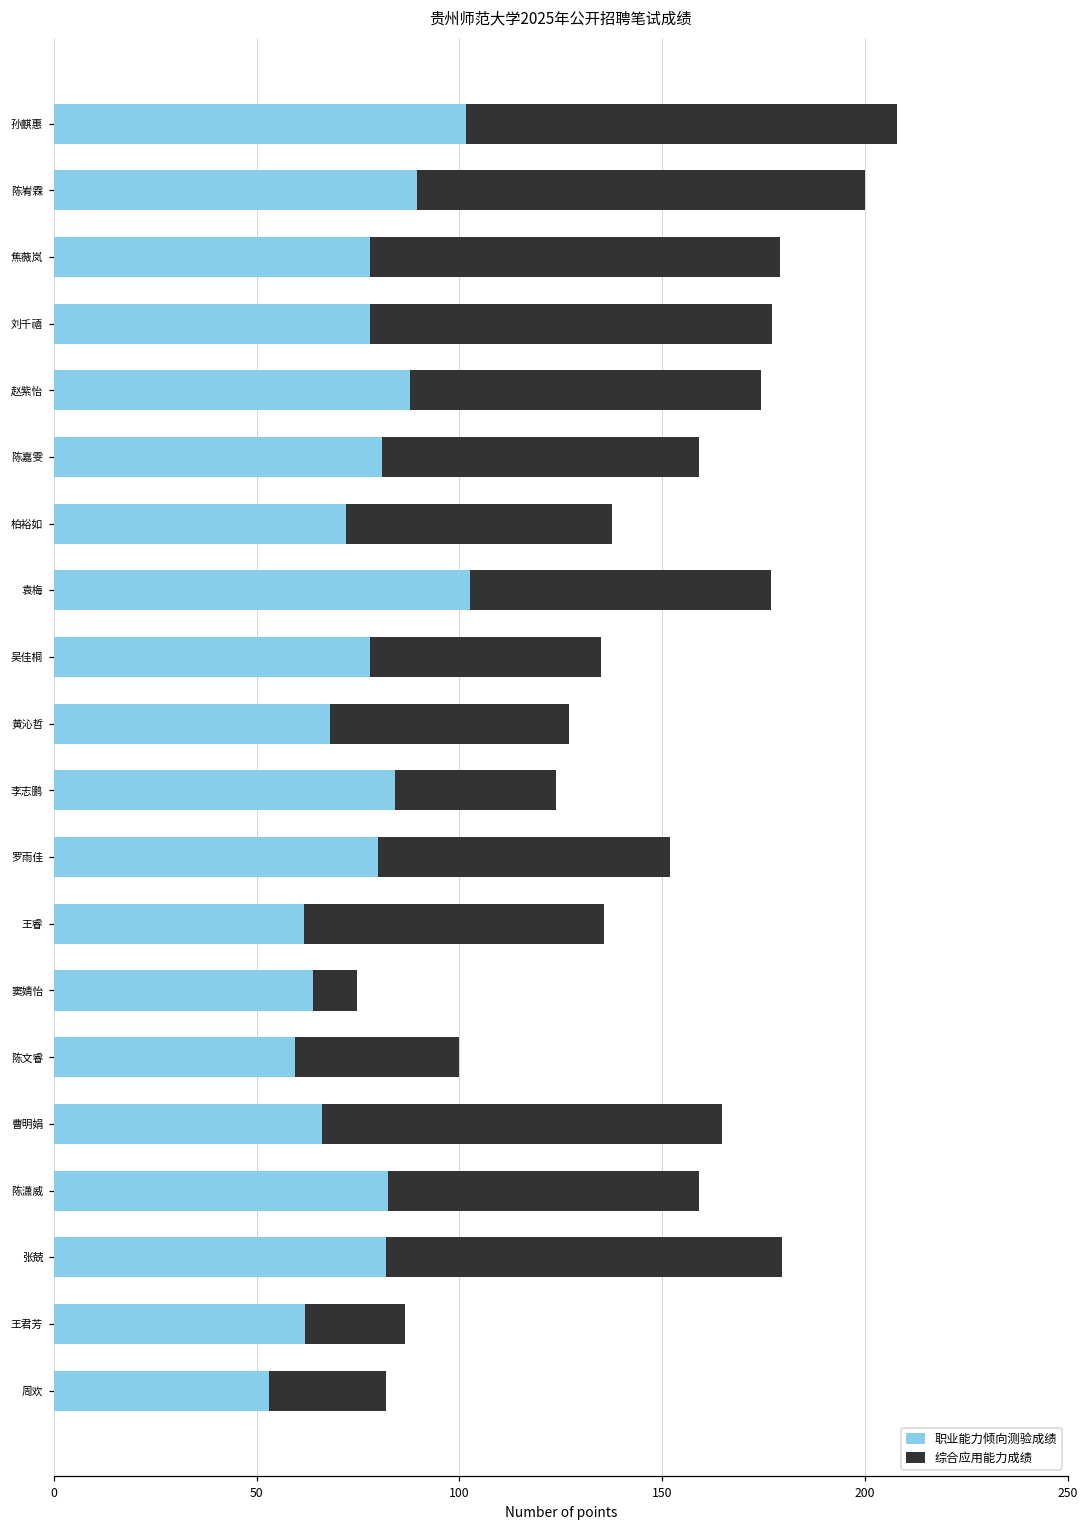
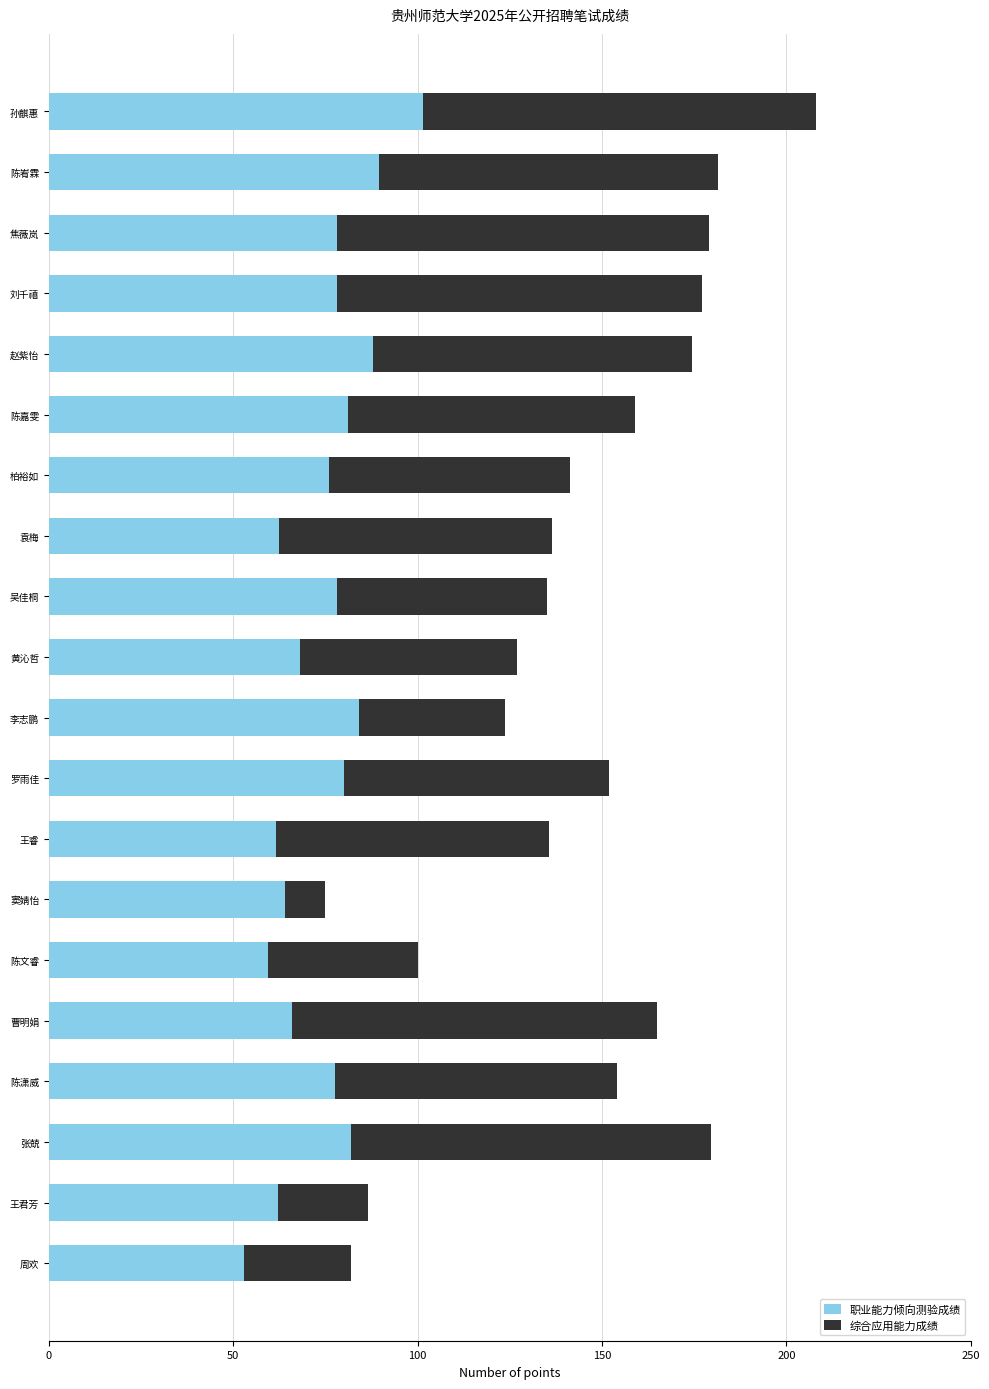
综合应用能力成绩, 陈峟霖: 111 -> 92
职业能力倾向测验成绩, 柏裕如: 72 -> 76
职业能力倾向测验成绩, 袁梅: 103 -> 63
职业能力倾向测验成绩, 陈潇威: 83 -> 78
